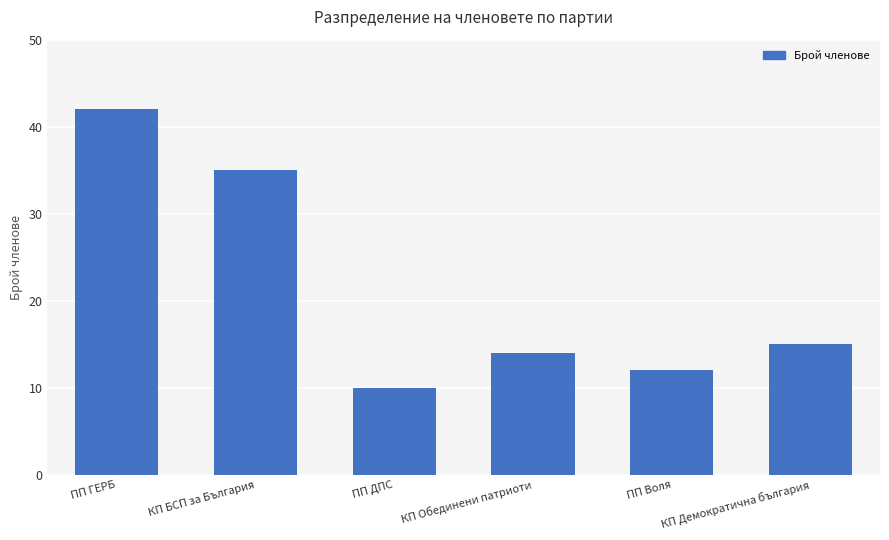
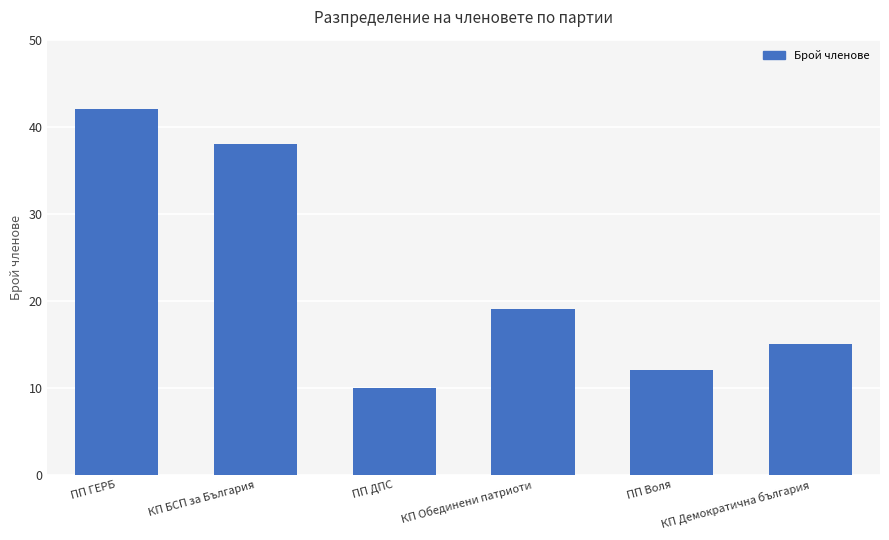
КП БСП за България: 35 -> 38
КП Обединени патриоти: 14 -> 19
